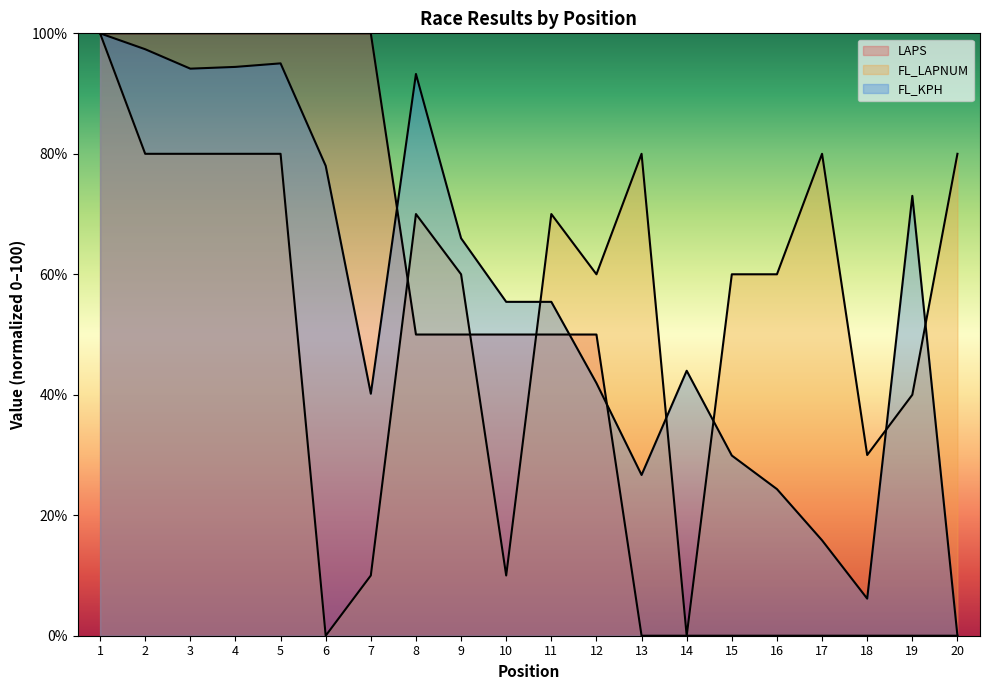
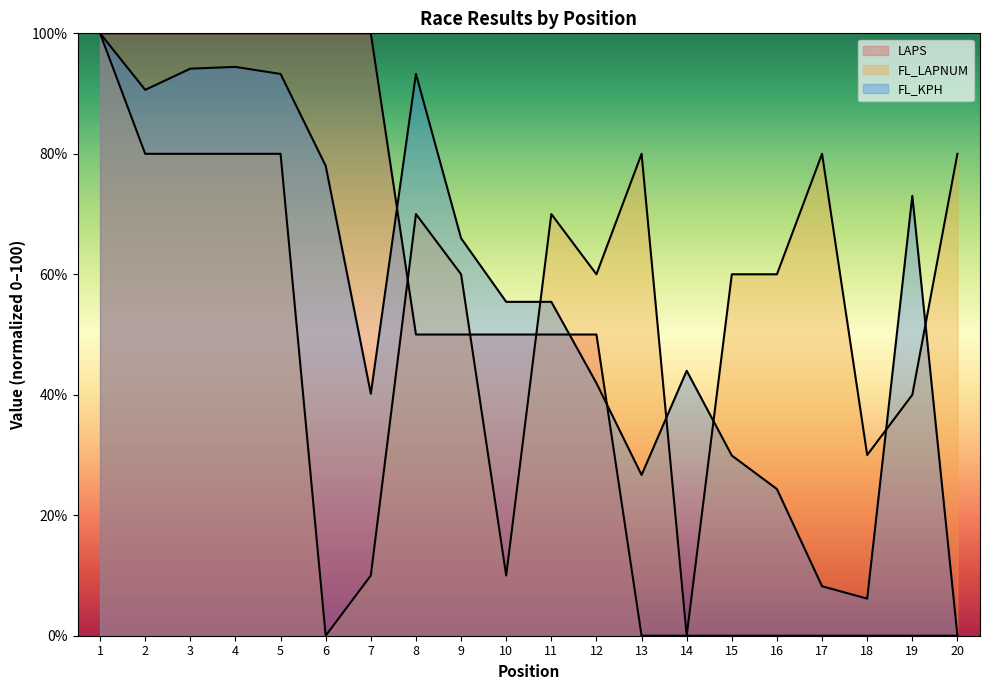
FL_KPH, 2: 97% -> 91%
FL_KPH, 5: 95% -> 93%
FL_KPH, 17: 16% -> 8%
